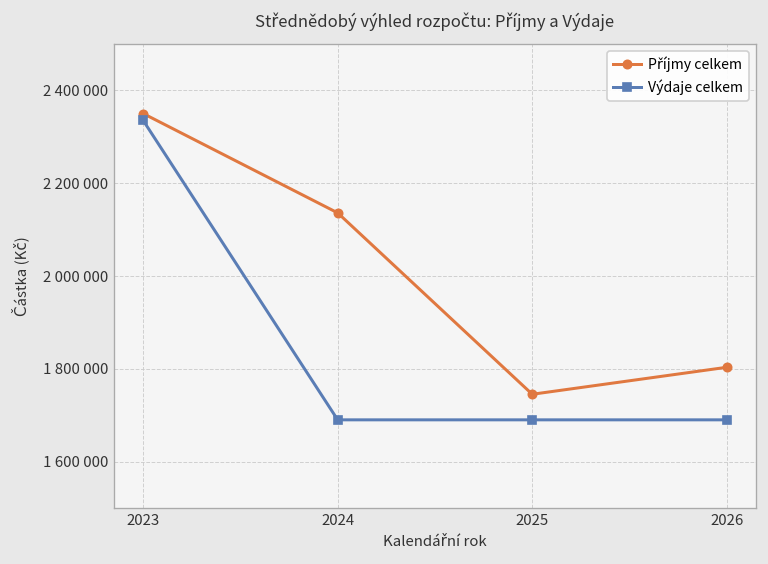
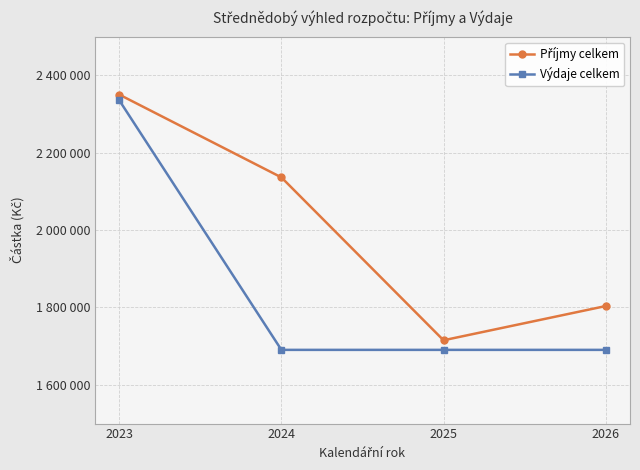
Příjmy celkem, 2025: 1750000 -> 1720000
